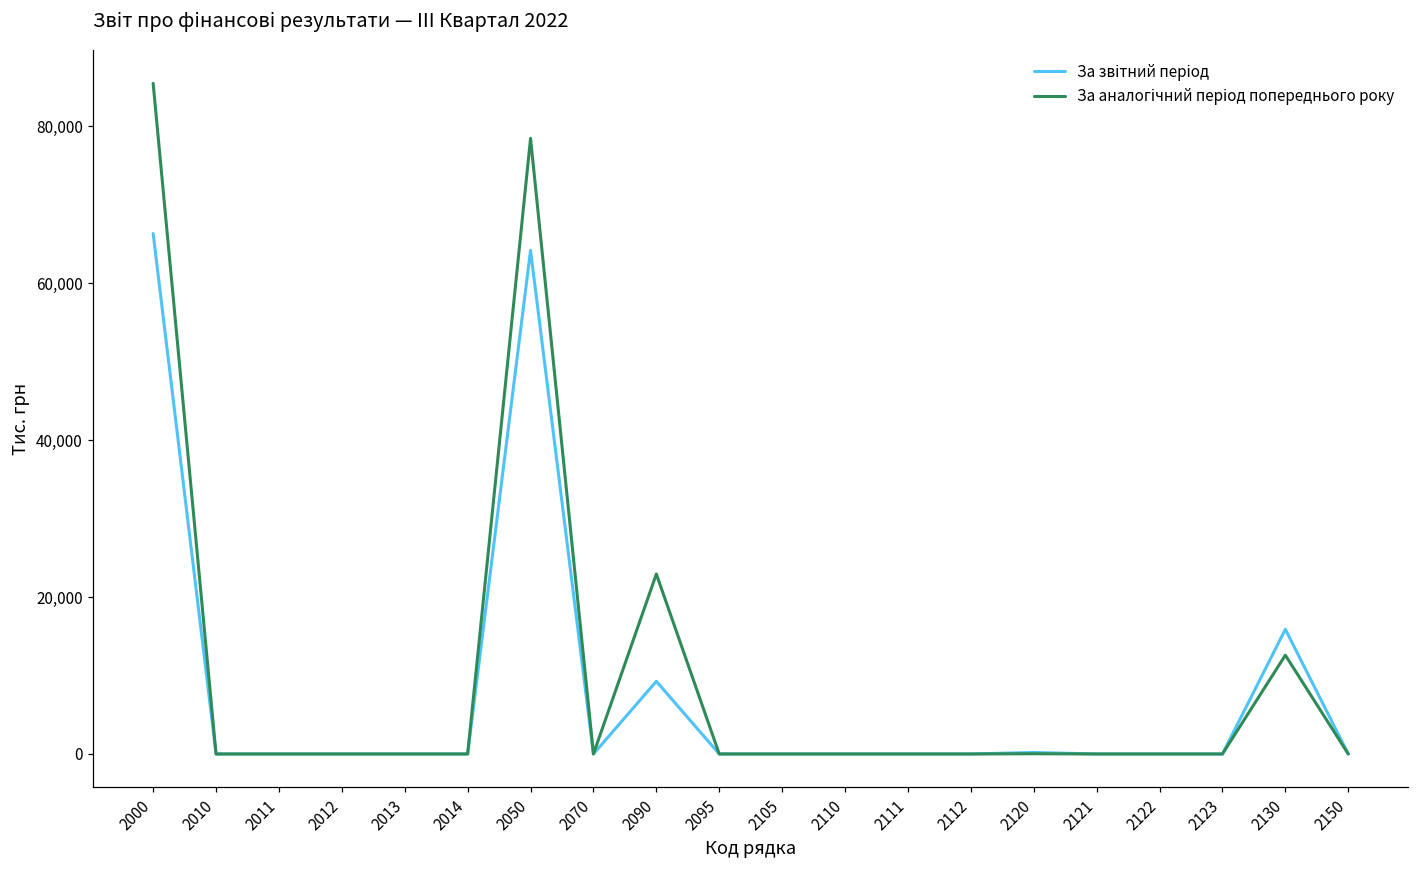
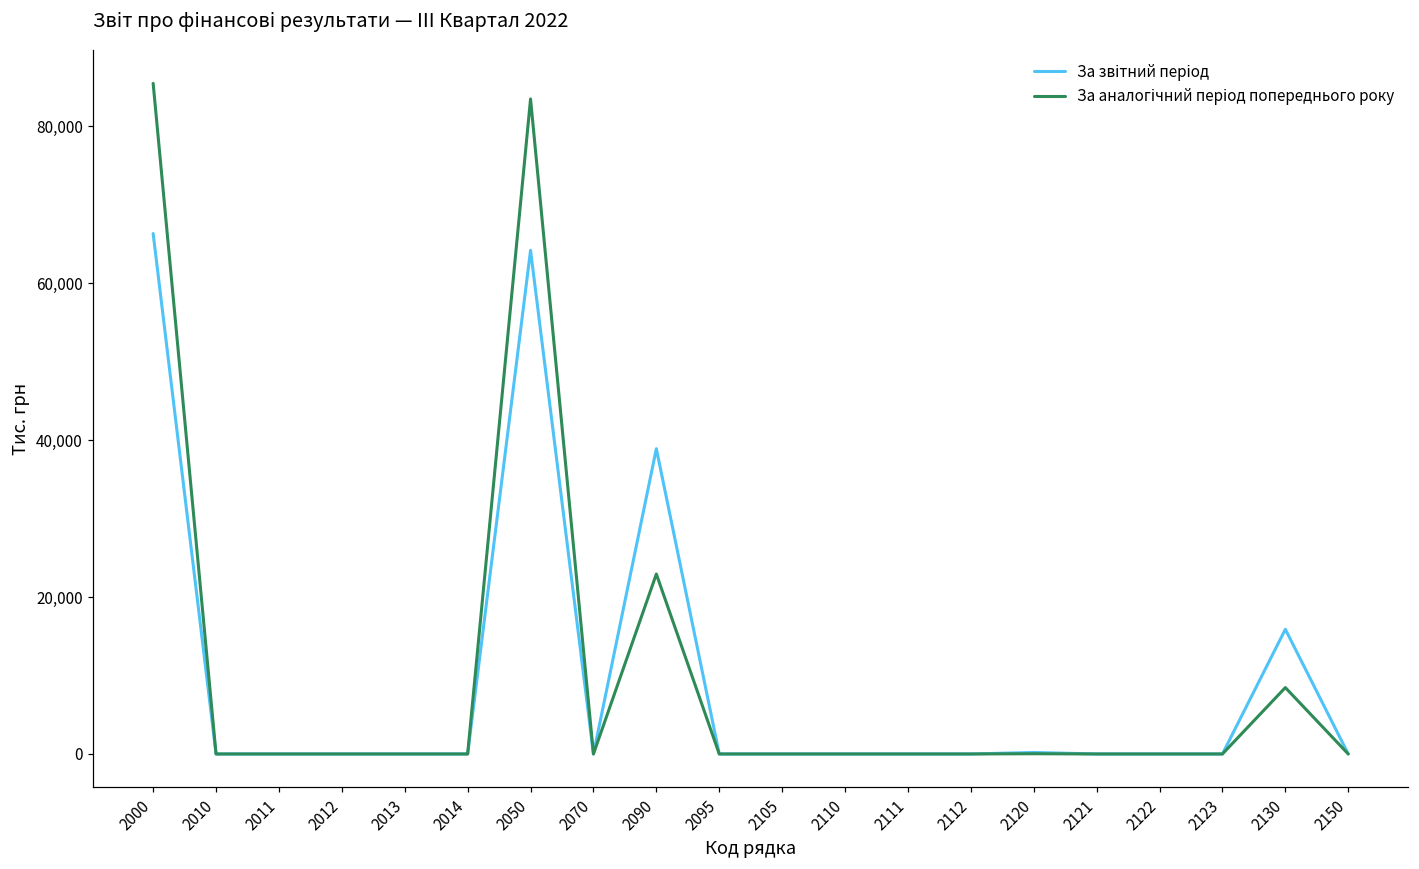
За аналогічний період попереднього року, 2050: 78,000 -> 83,000
За звітний період, 2090: 9,000 -> 39,000
За аналогічний період попереднього року, 2130: 13,000 -> 8,000
